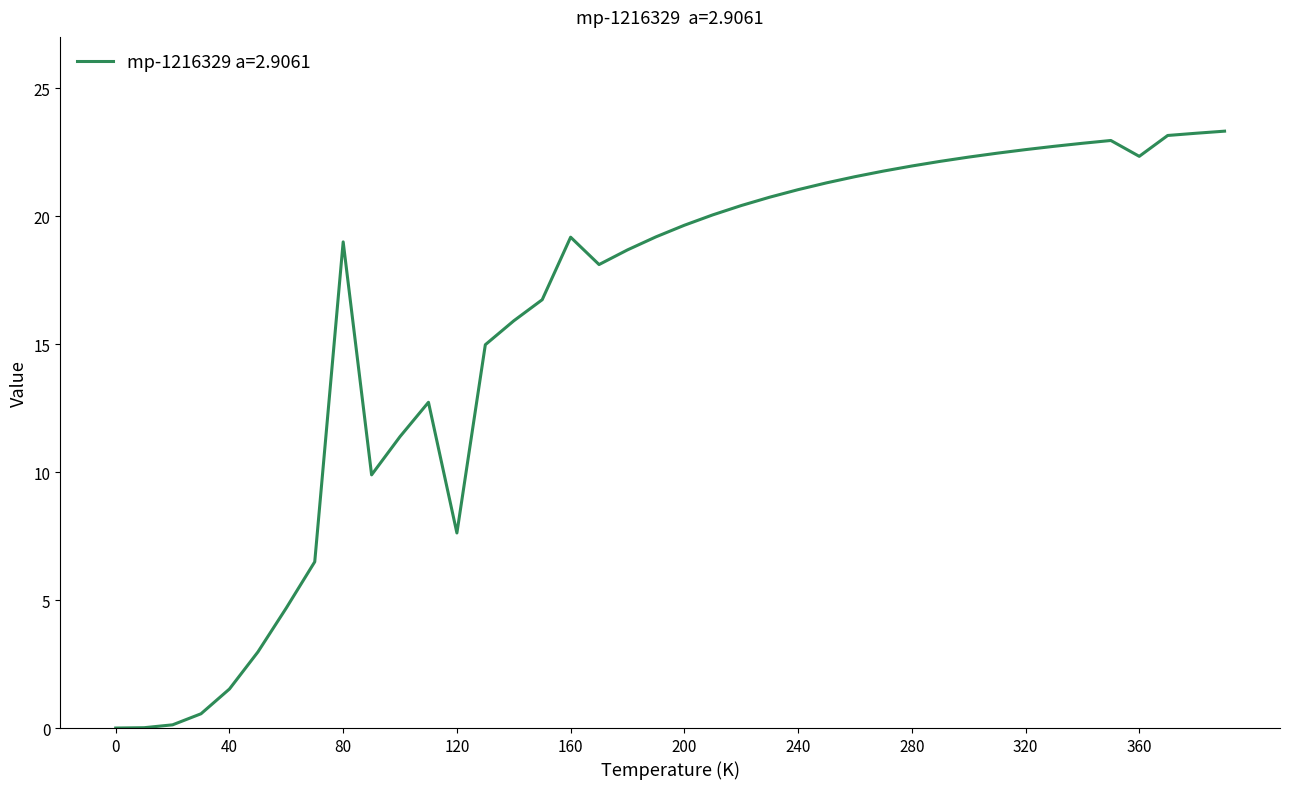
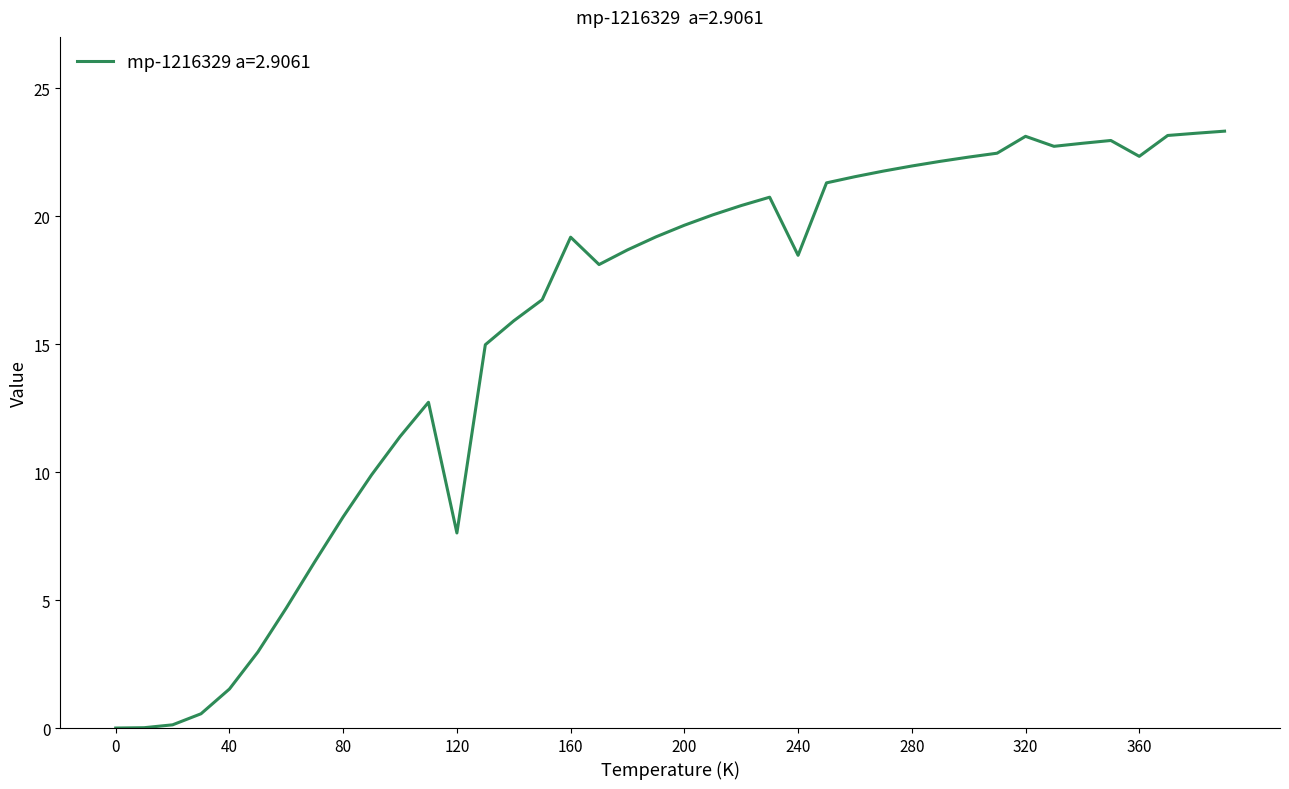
80: 19.0 -> 8.3
240: 21.0 -> 18.5
320: 22.6 -> 23.1
